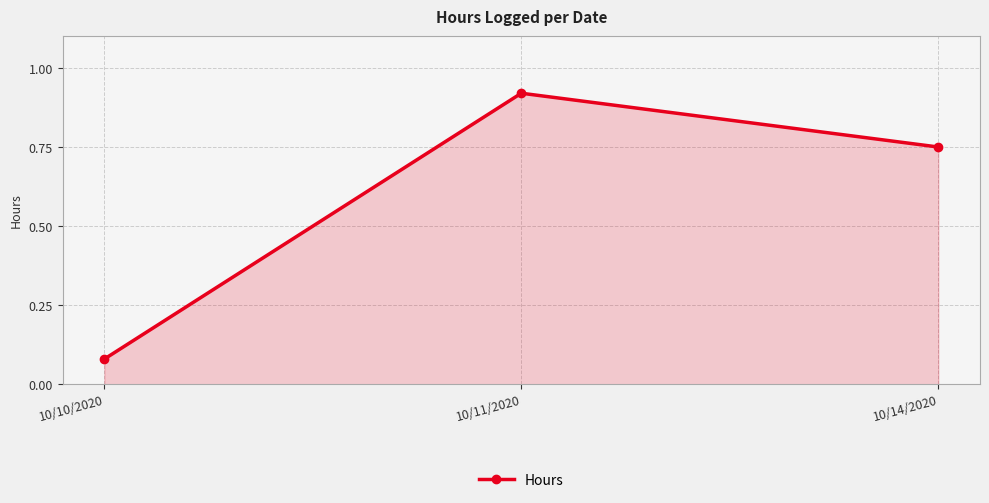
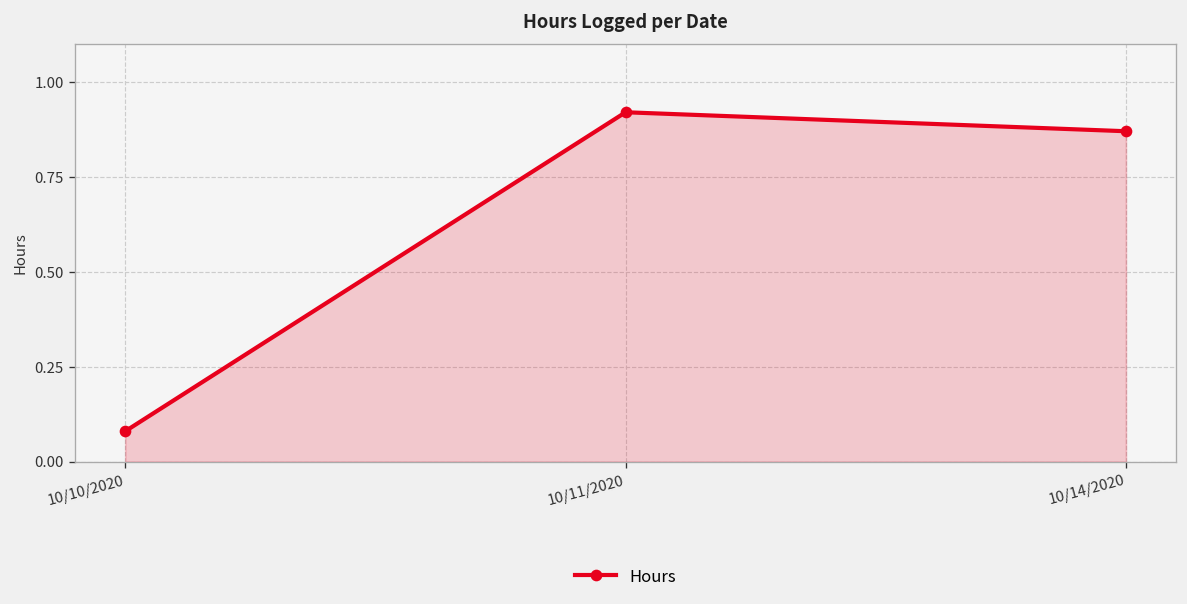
10/14/2020: 0.75 -> 0.87
